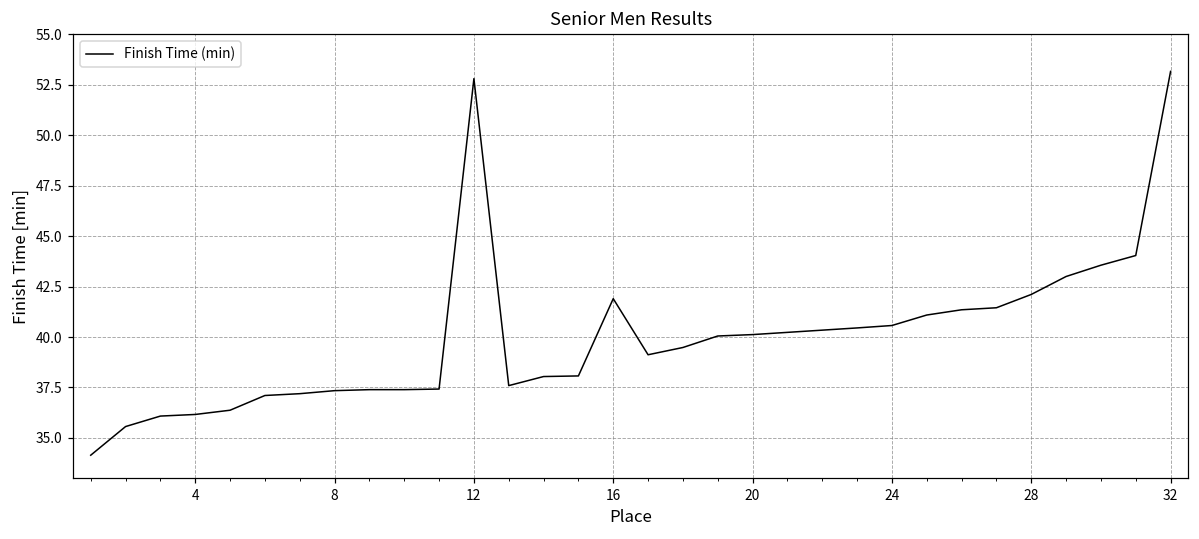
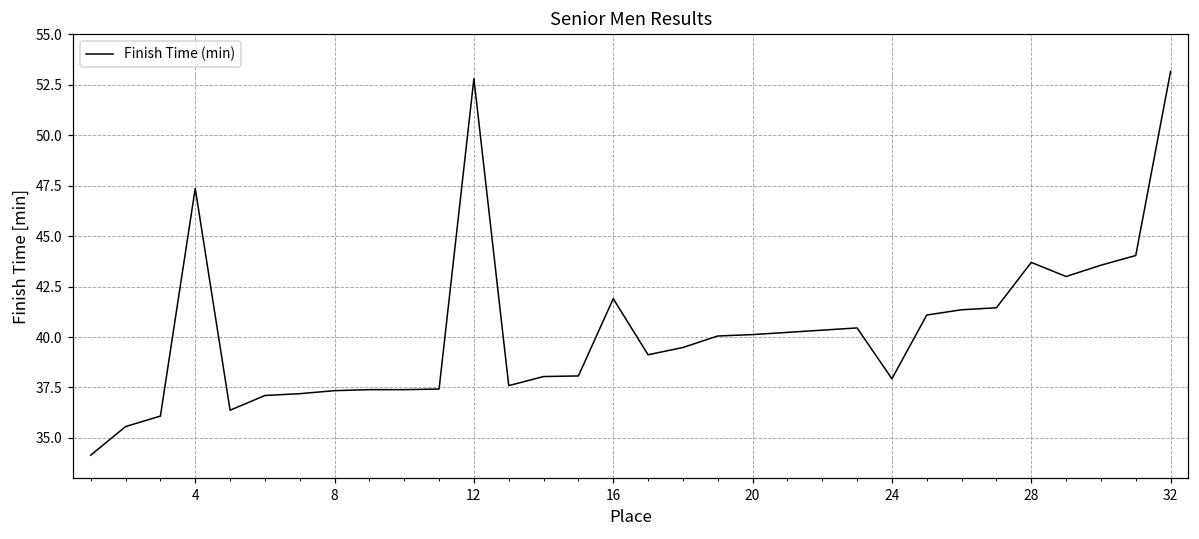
4: 36.2 -> 47.4
24: 40.6 -> 37.9
28: 42.1 -> 43.7
